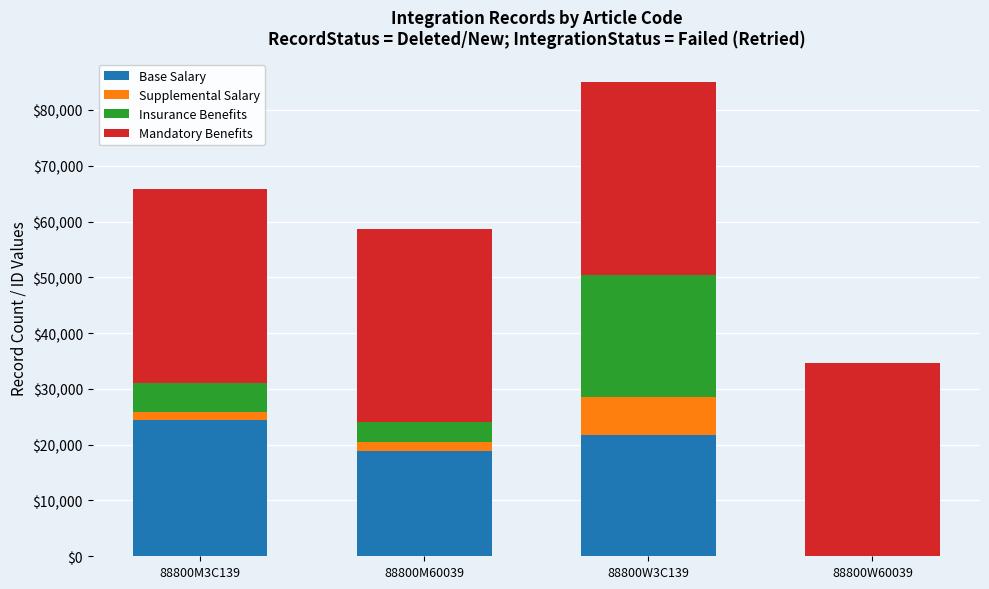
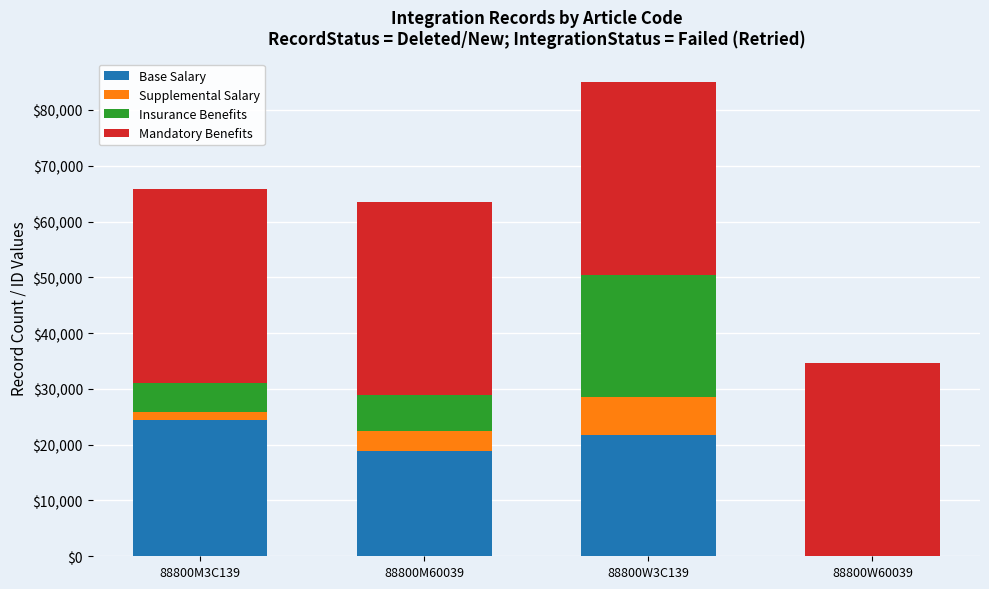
Supplemental Salary, 88800M60039: $2,000 -> $4,000
Insurance Benefits, 88800M60039: $4,000 -> $6,000
